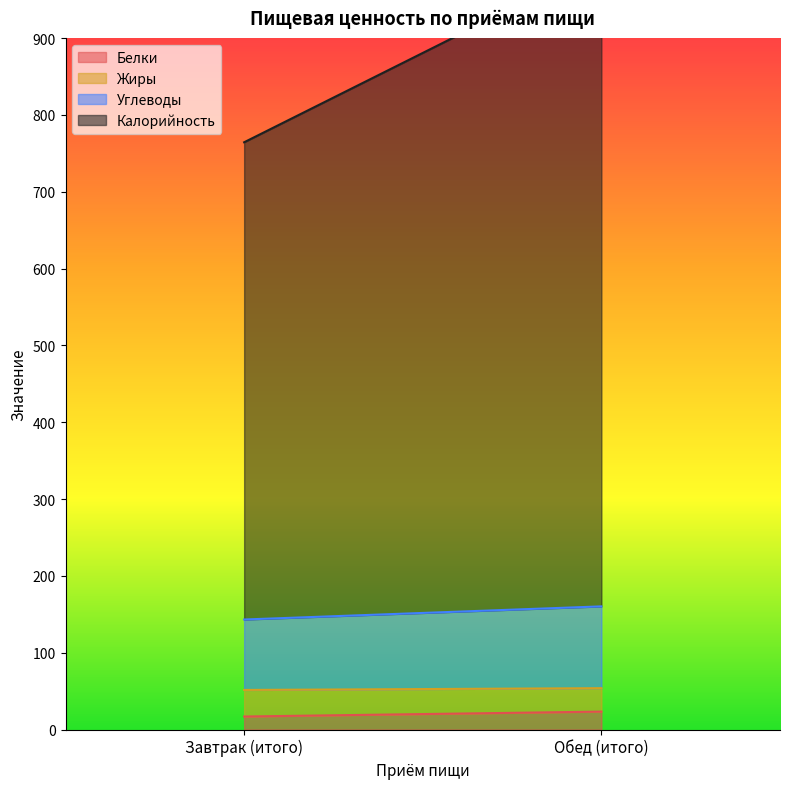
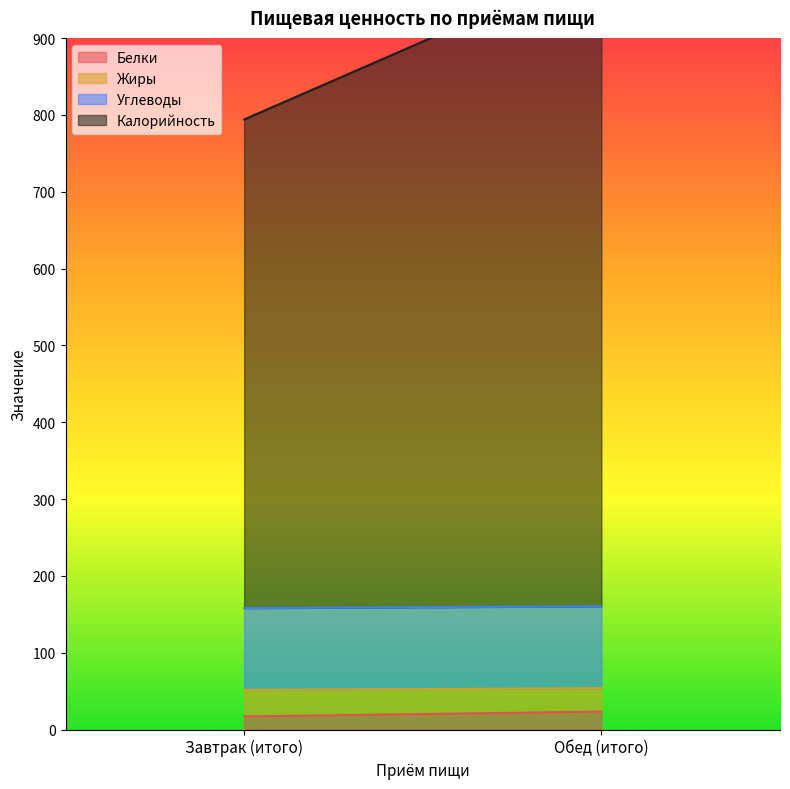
Углеводы, Завтрак (итого): 90 -> 110
Калорийность, Завтрак (итого): 620 -> 640
